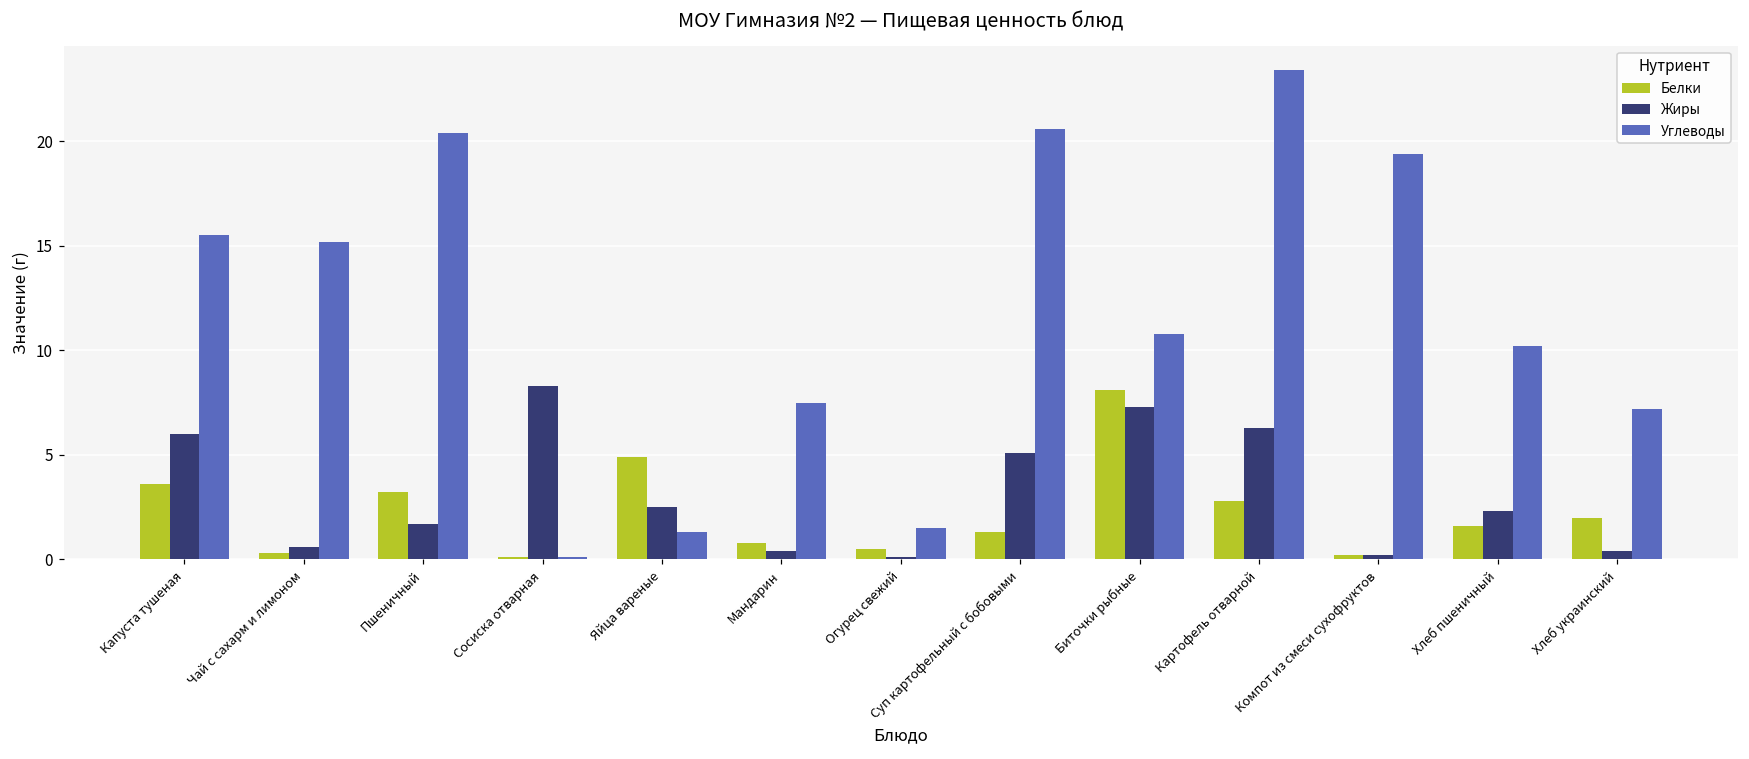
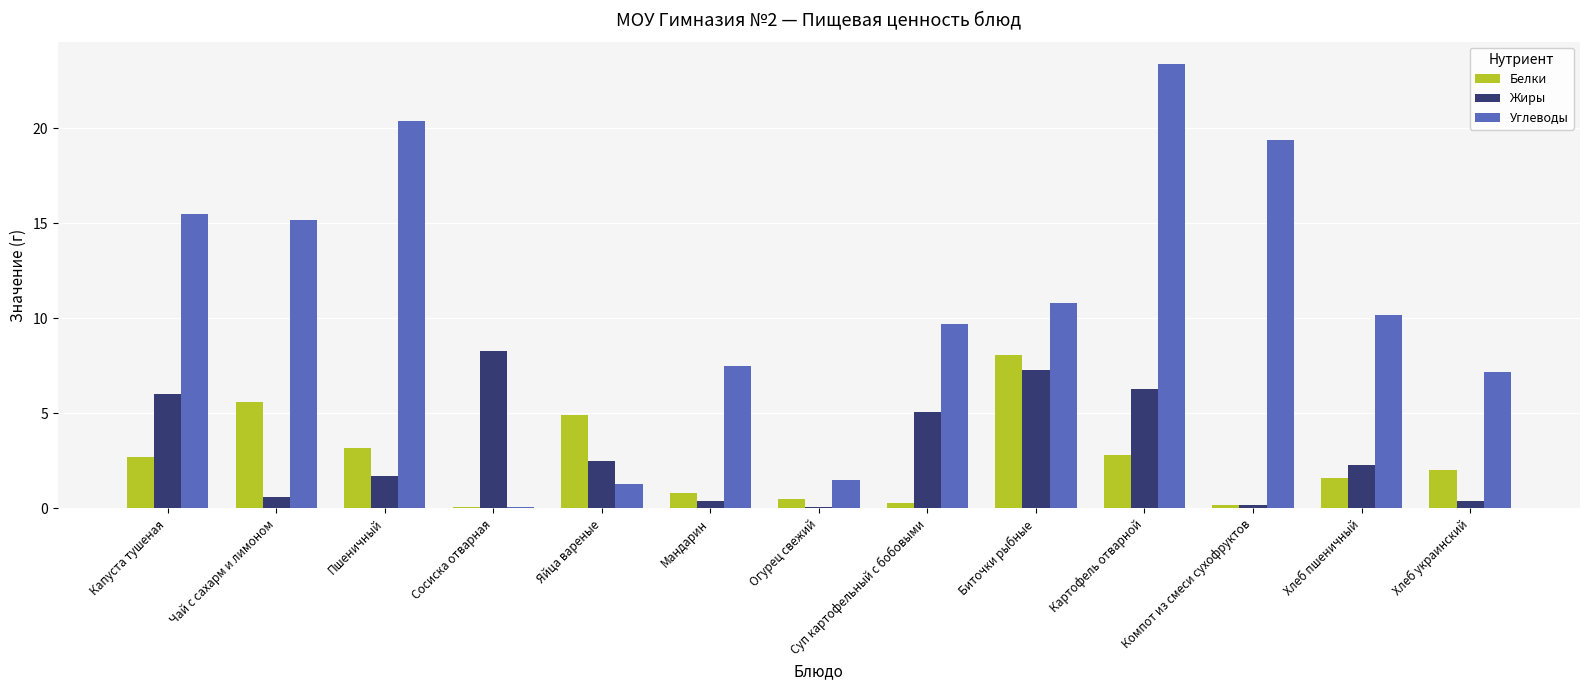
Белки, Капуста тушеная: 3.6 -> 2.7
Белки, Чай с сахарм и лимоном: 0.3 -> 5.6
Белки, Суп картофельный с бобовыми: 1.3 -> 0.3
Углеводы, Суп картофельный с бобовыми: 20.6 -> 9.7
